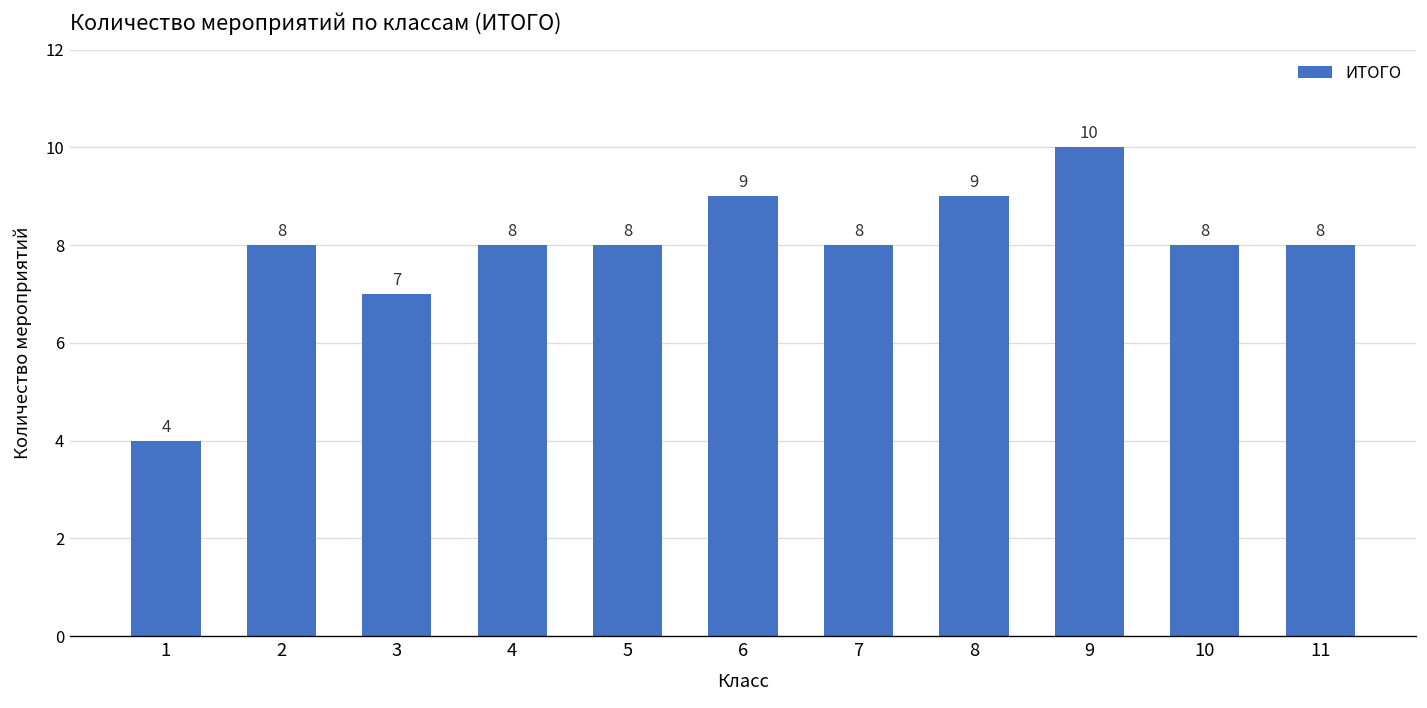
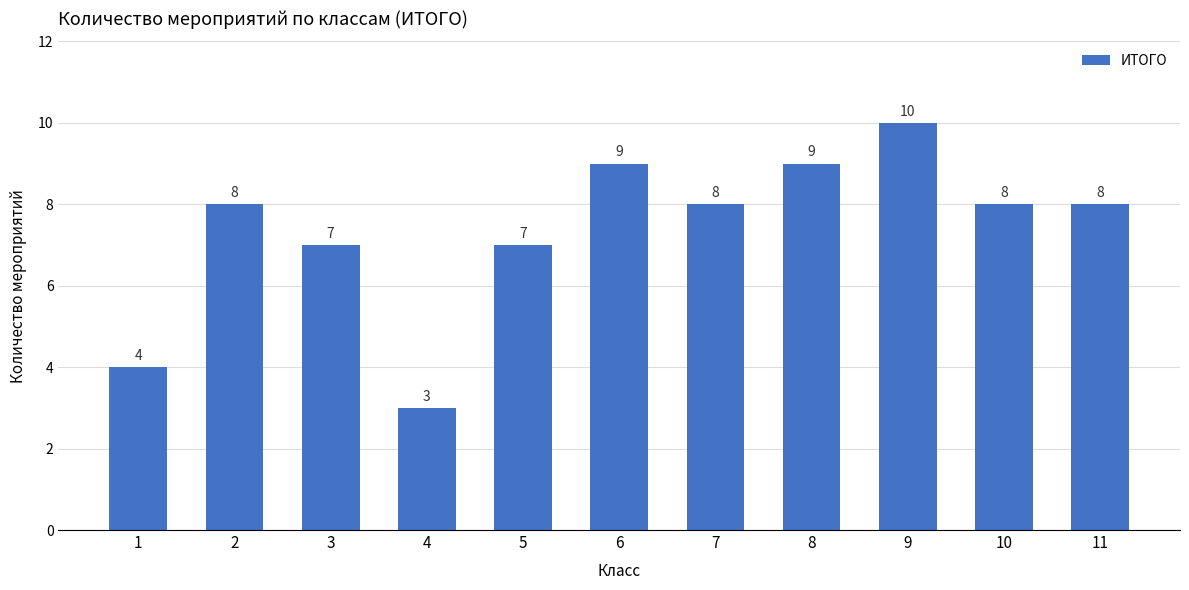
4: 8 -> 3
5: 8 -> 7
